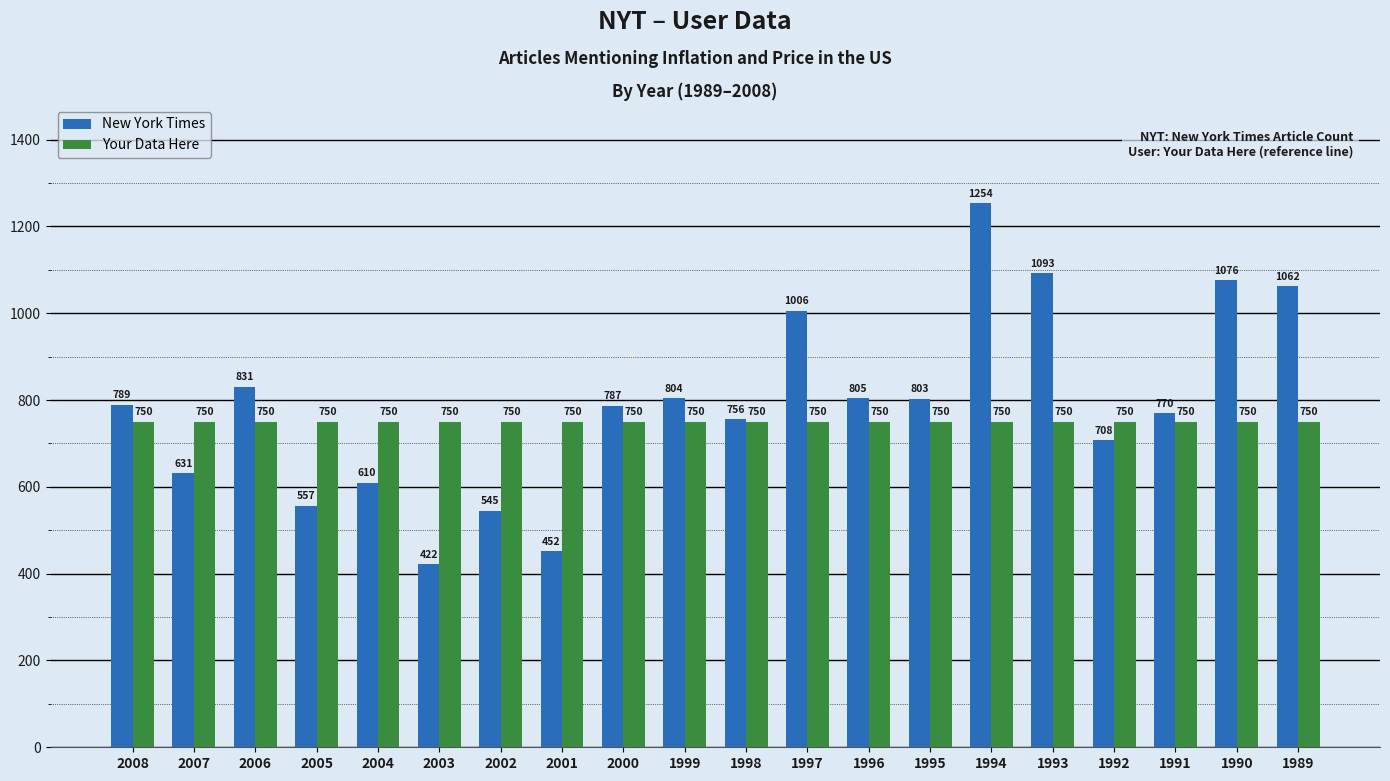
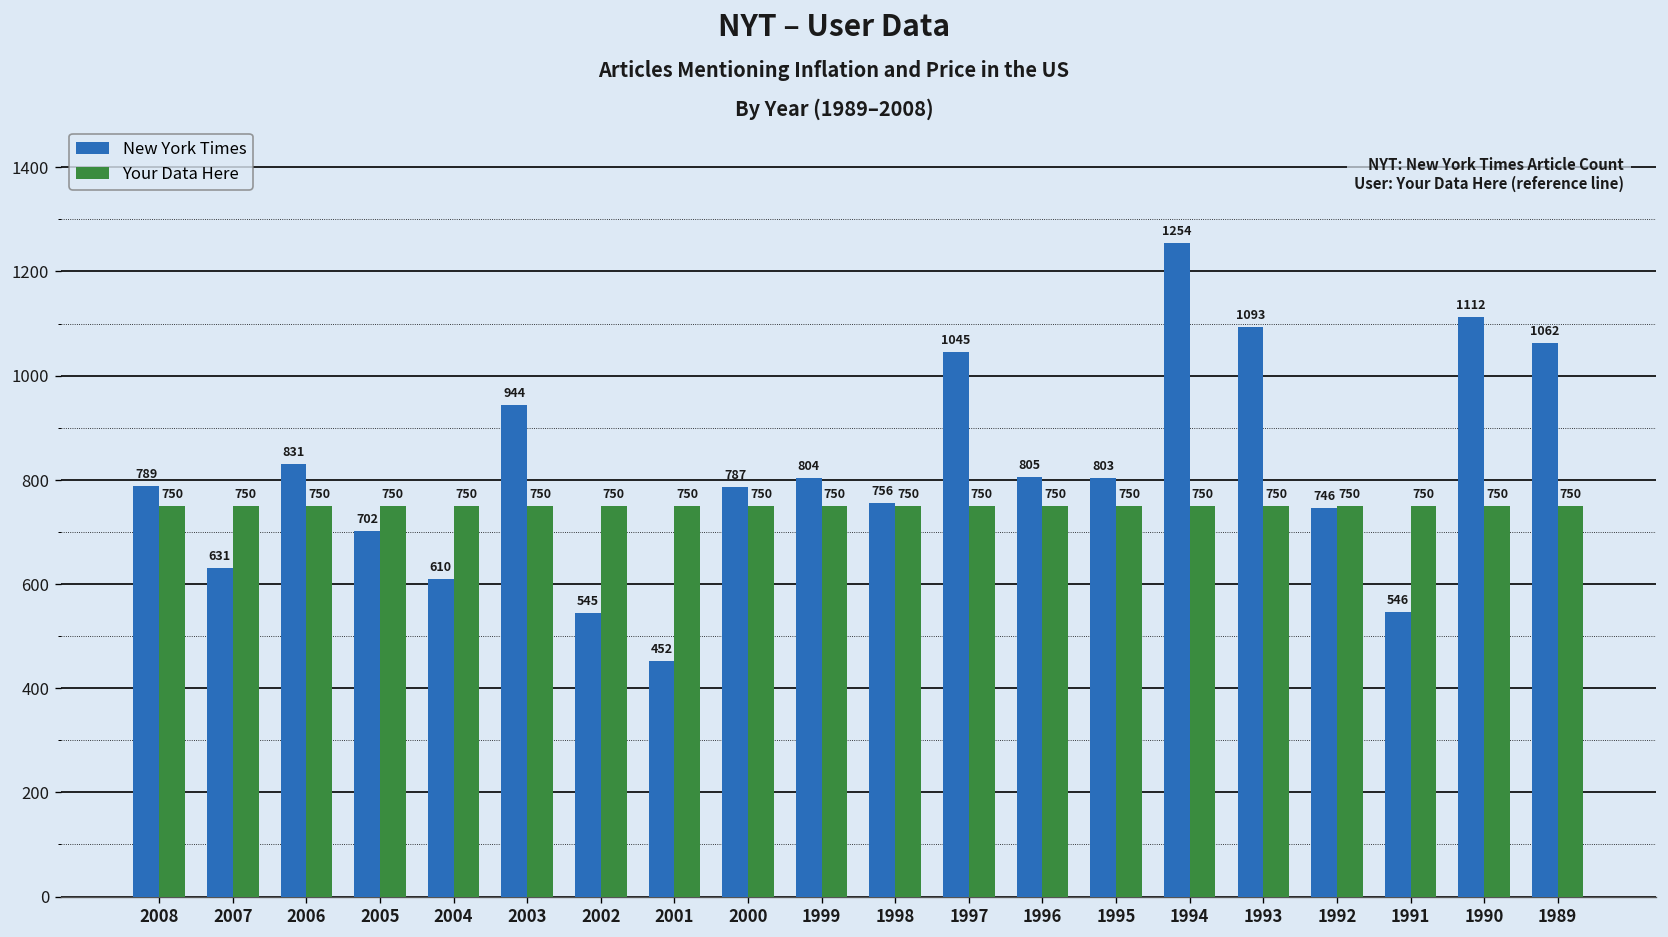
New York Times, 2005: 557 -> 702
New York Times, 2003: 422 -> 944
New York Times, 1997: 1006 -> 1045
New York Times, 1992: 708 -> 746
New York Times, 1991: 770 -> 546
New York Times, 1990: 1076 -> 1112
